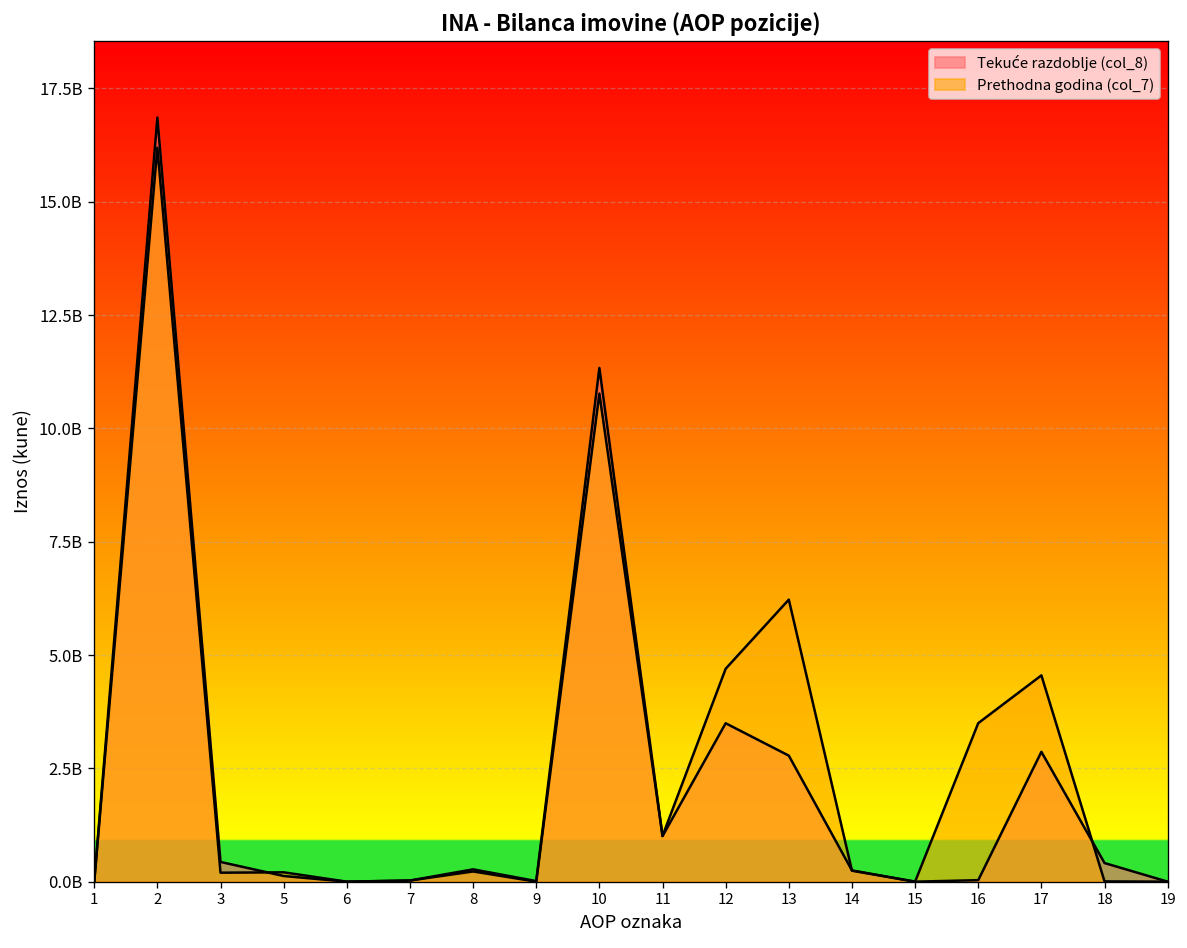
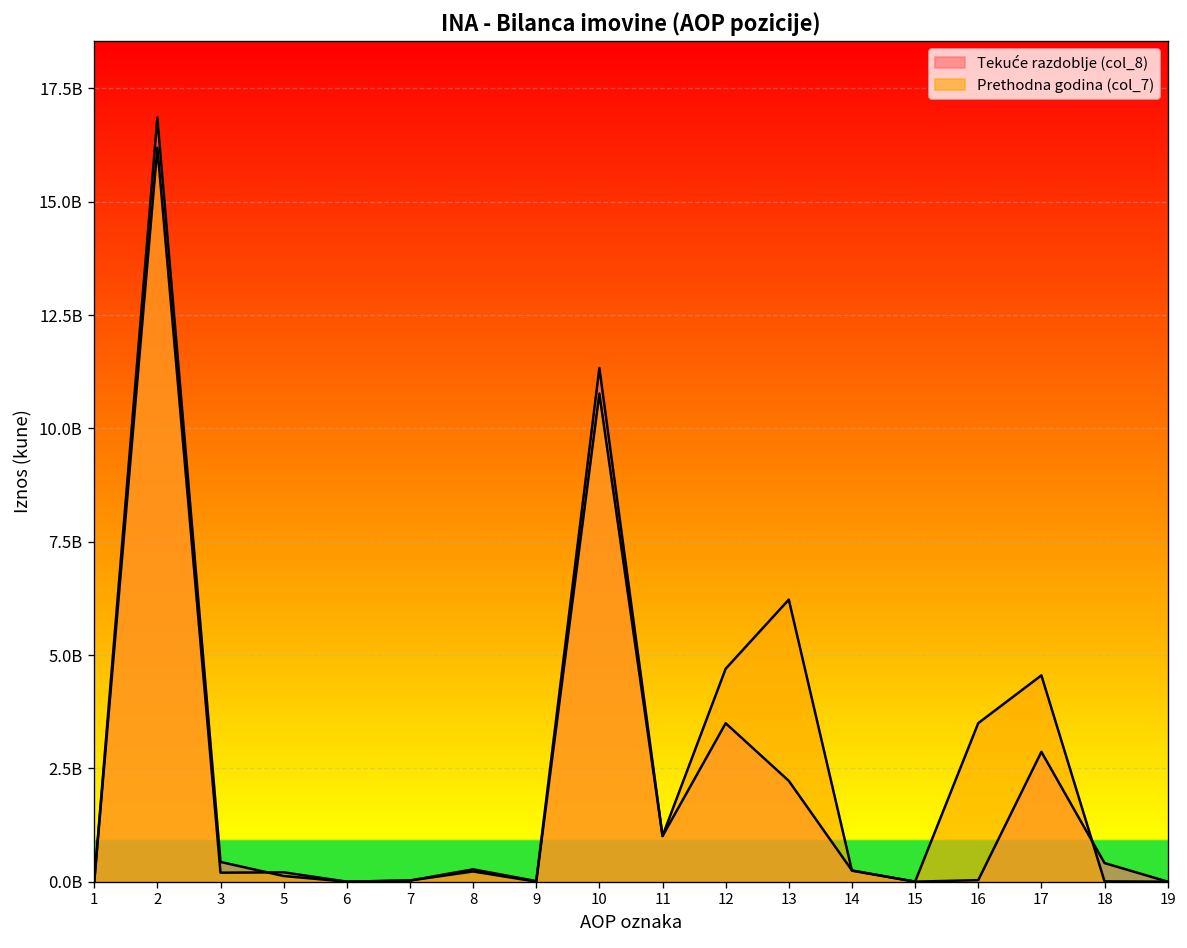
Tekuće razdoblje (col_8), 13: 2800000000 -> 2200000000
